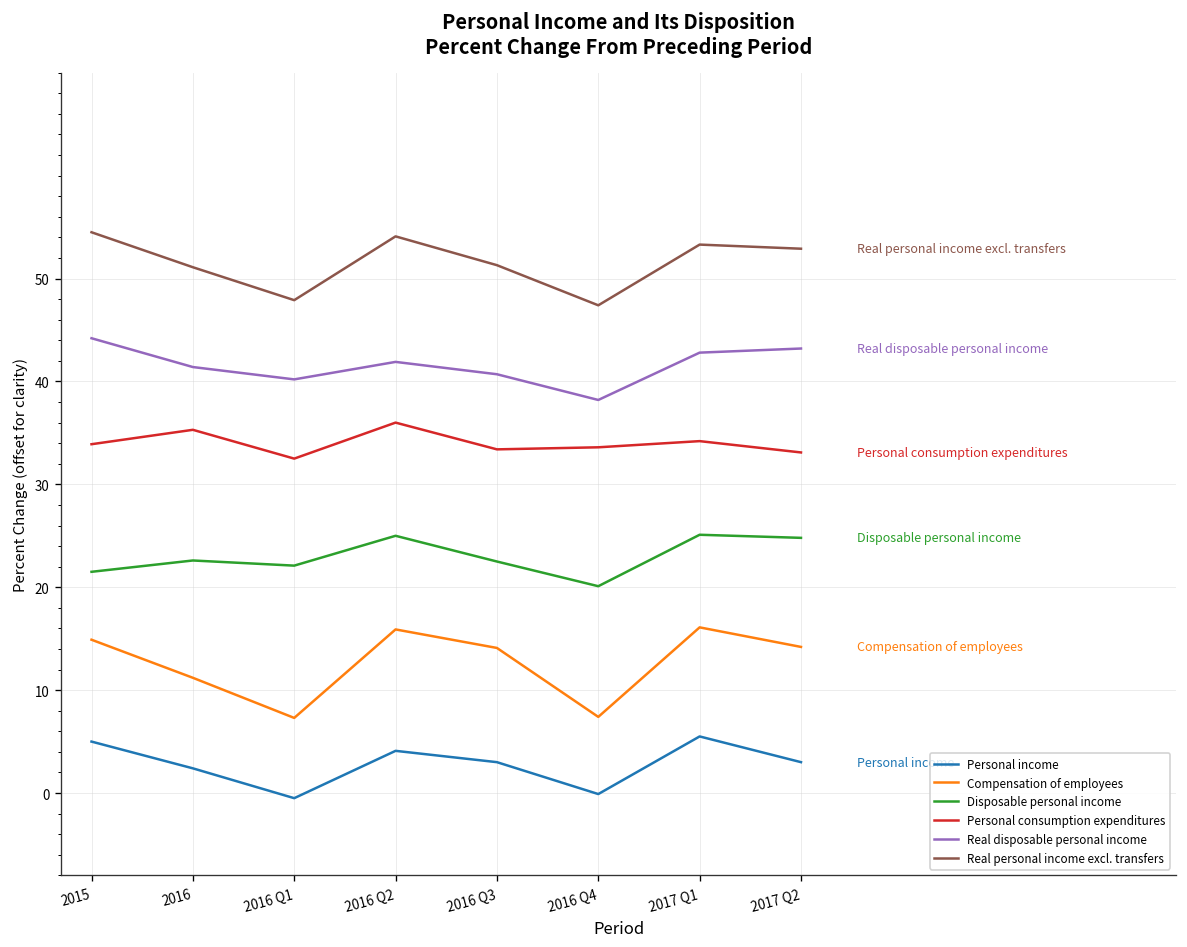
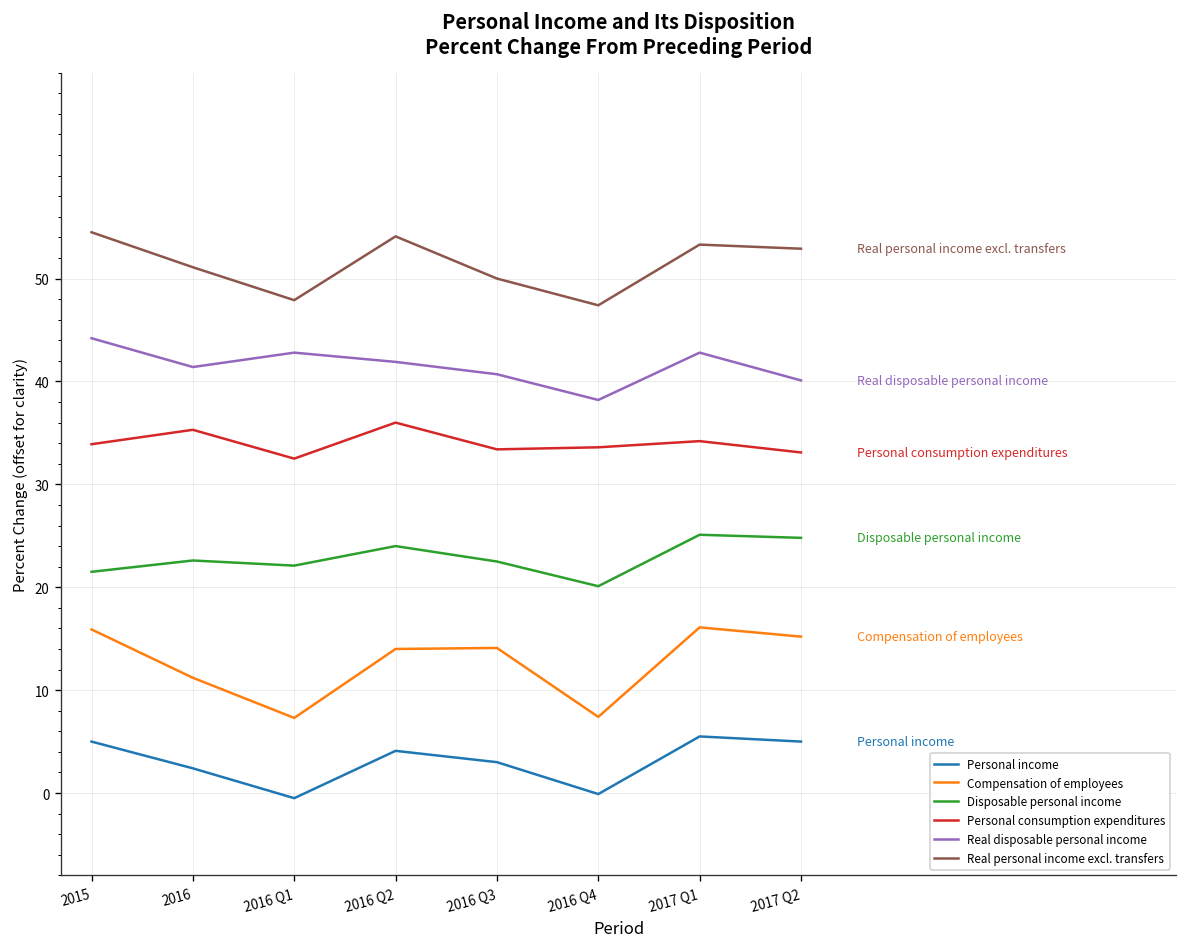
Compensation of employees, 2015: 15 -> 16
Real disposable personal income, 2016 Q1: 40 -> 43
Compensation of employees, 2016 Q2: 16 -> 14
Disposable personal income, 2016 Q2: 25 -> 24
Real personal income excl. transfers, 2016 Q3: 51 -> 50
Personal income, 2017 Q2: 3 -> 5
Compensation of employees, 2017 Q2: 14 -> 15
Real disposable personal income, 2017 Q2: 43 -> 40
